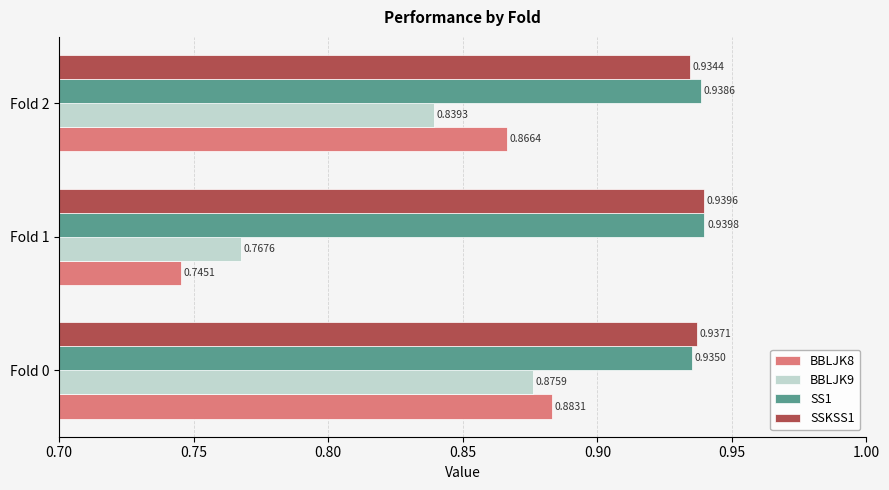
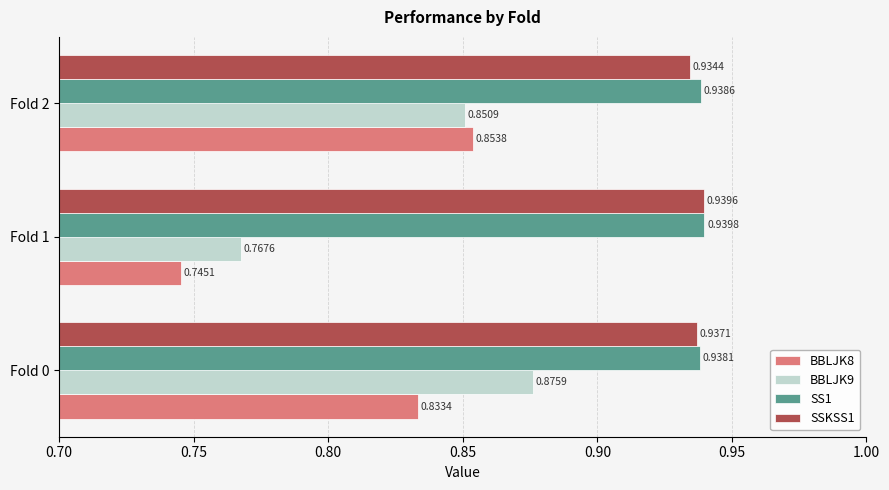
BBLJK9, Fold 2: 0.8393 -> 0.8509
BBLJK8, Fold 2: 0.8664 -> 0.8538
SS1, Fold 0: 0.9350 -> 0.9381
BBLJK8, Fold 0: 0.8831 -> 0.8334
